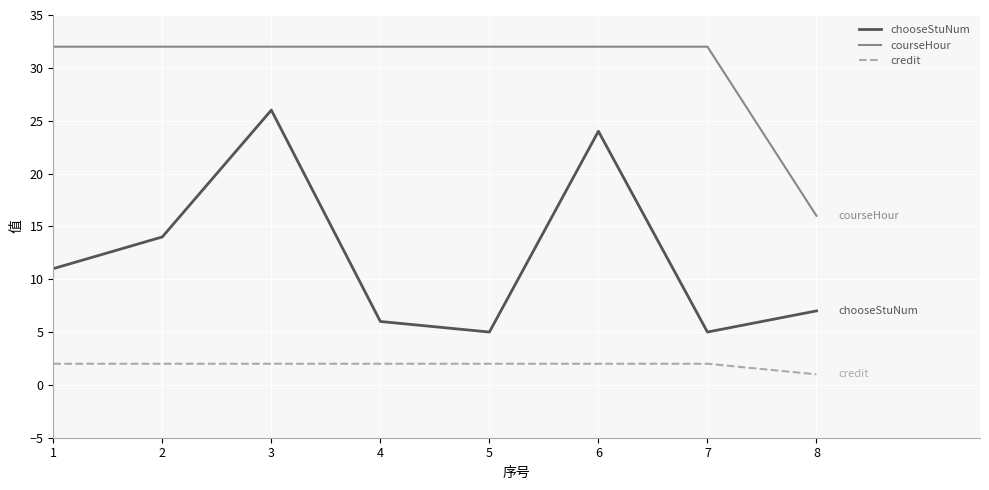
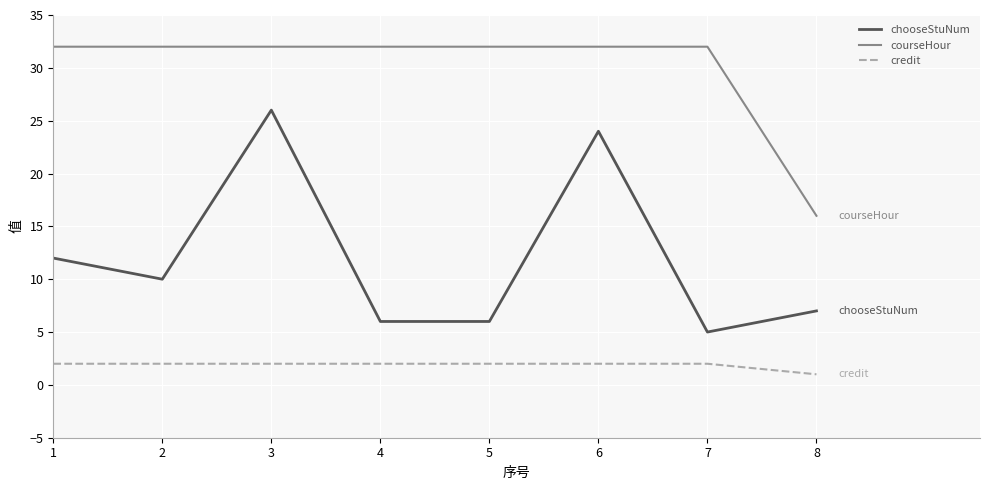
chooseStuNum, 1: 11 -> 12
chooseStuNum, 2: 14 -> 10
chooseStuNum, 5: 5 -> 6
